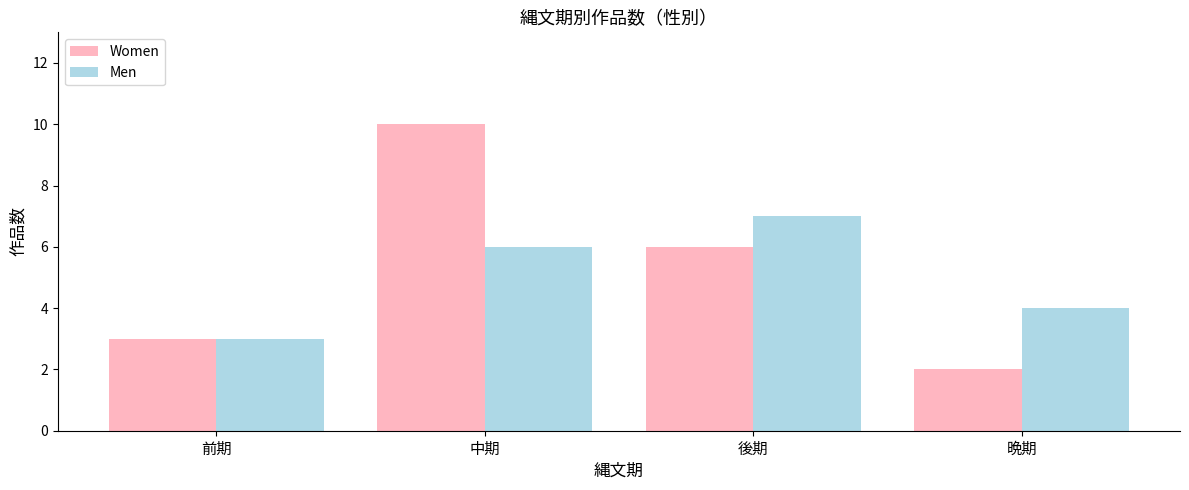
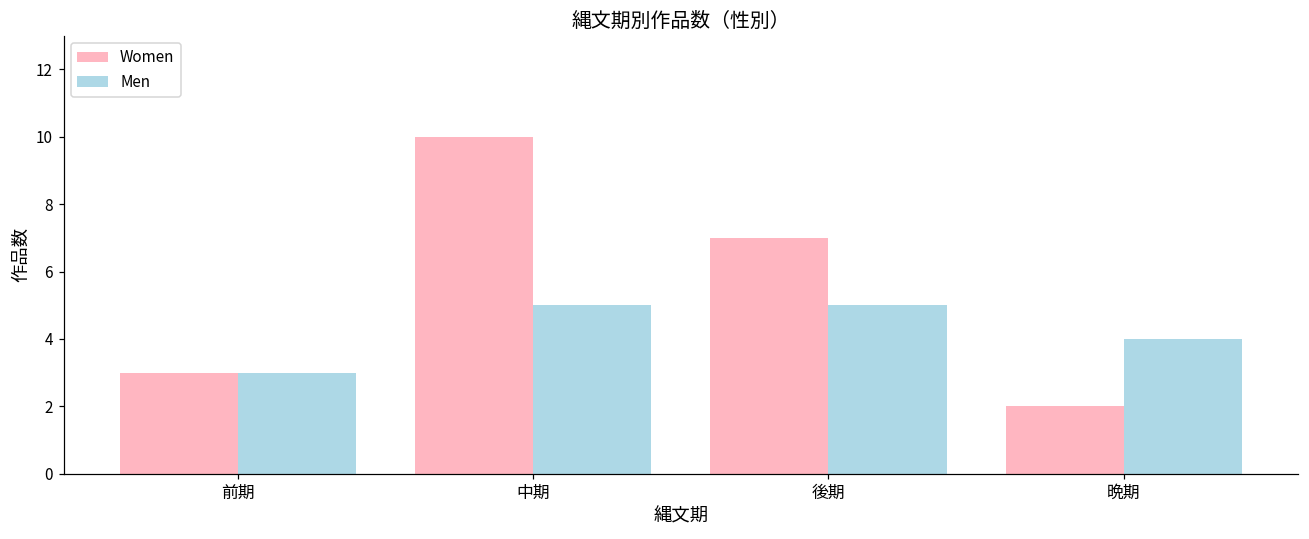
Men, 中期: 6 -> 5
Women, 後期: 6 -> 7
Men, 後期: 7 -> 5
